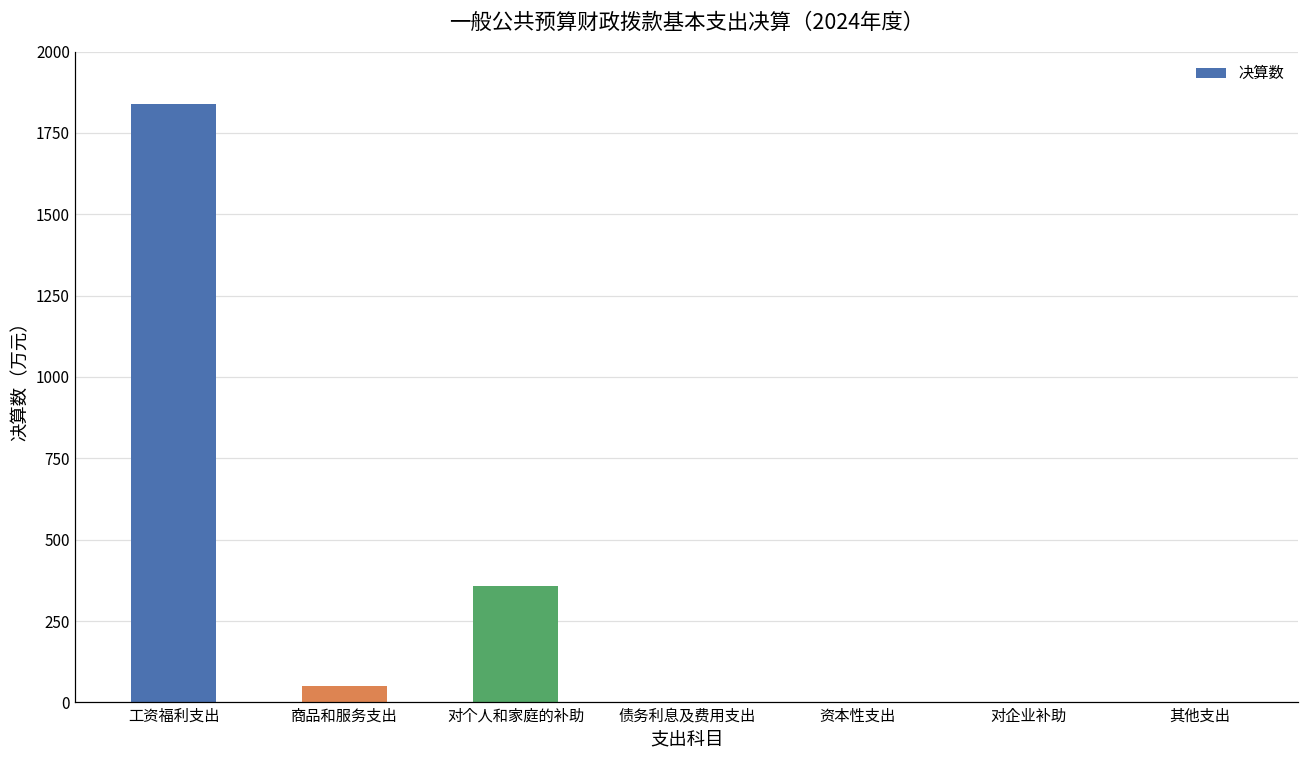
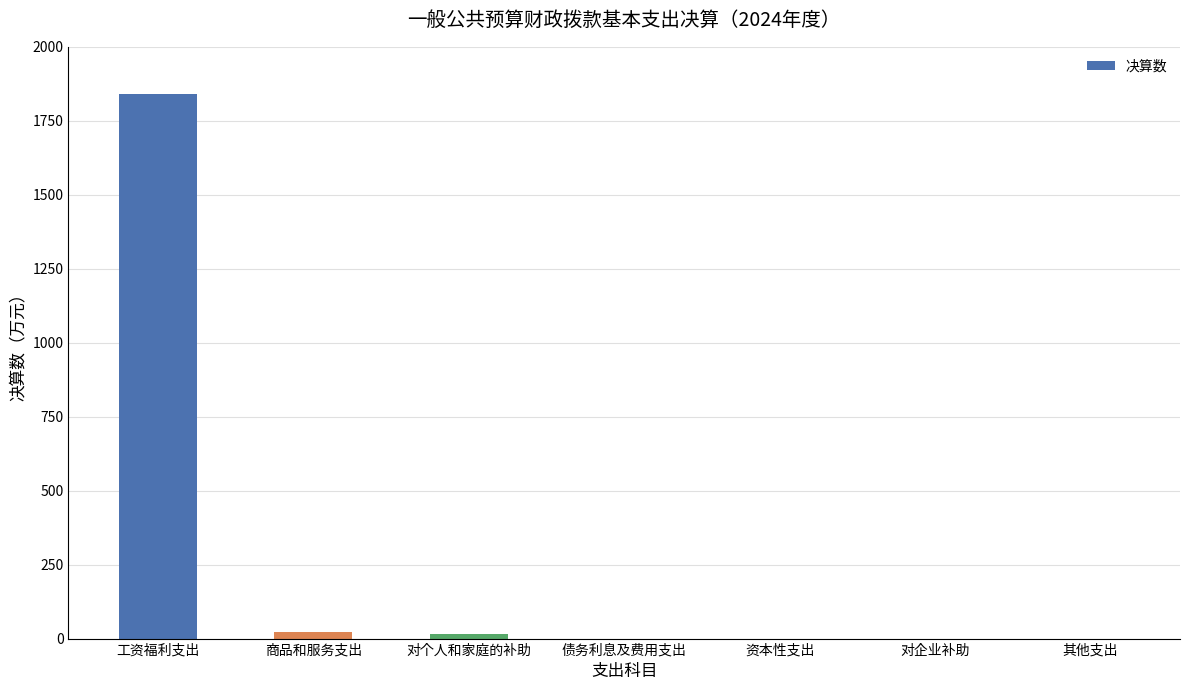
商品和服务支出: 50 -> 20
对个人和家庭的补助: 360 -> 20
